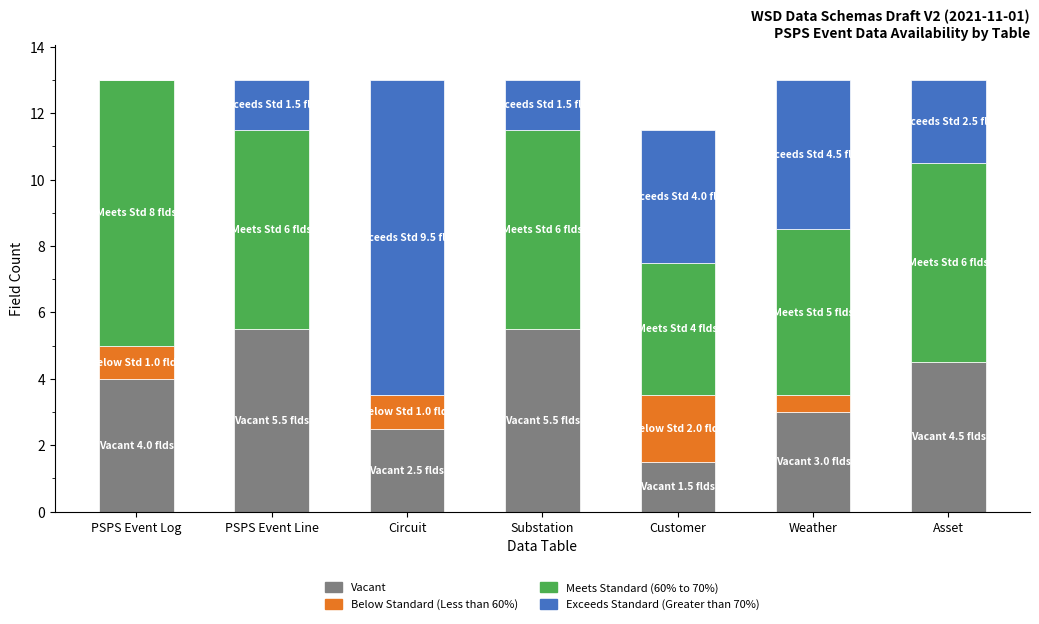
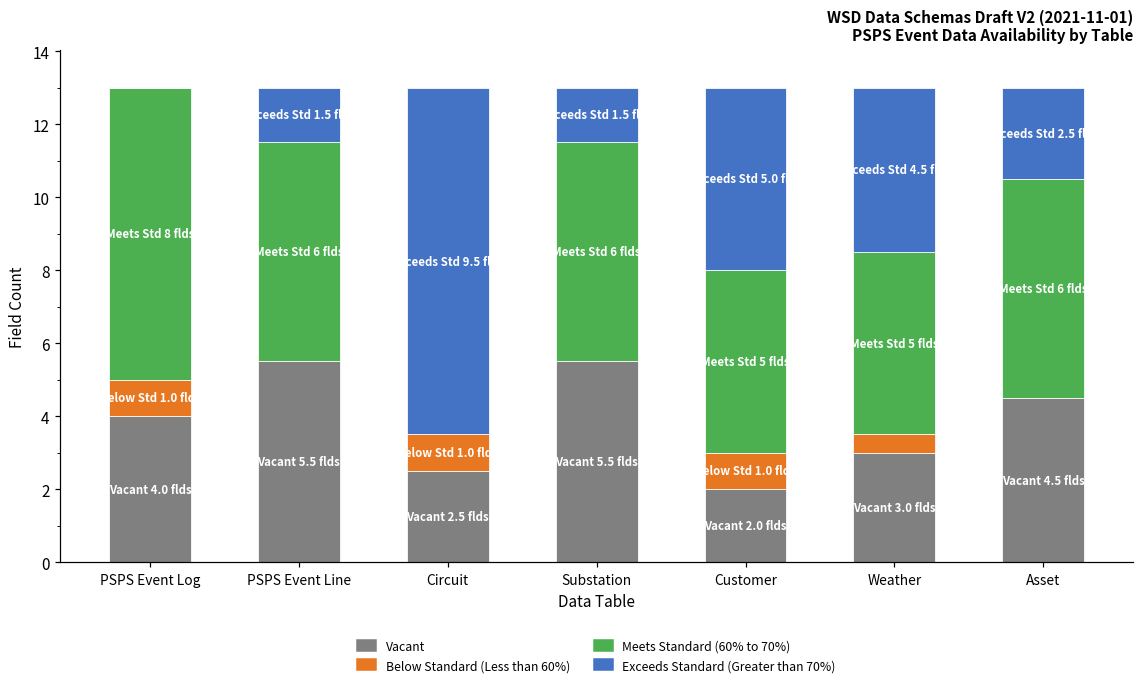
Vacant, Customer: 1.5 -> 2.0
Below Standard (Less than 60%), Customer: 2.0 -> 1.0
Meets Standard (60% to 70%), Customer: 4 -> 5
Exceeds Standard (Greater than 70%), Customer: 4.0 -> 5.0
